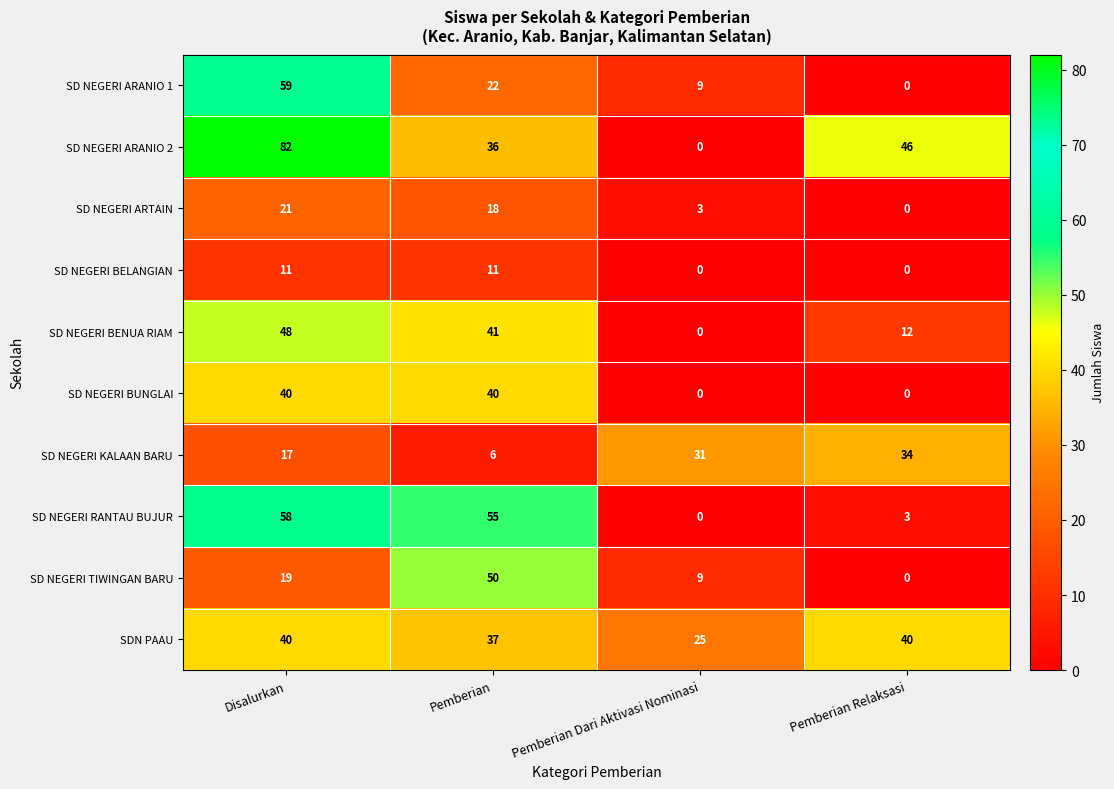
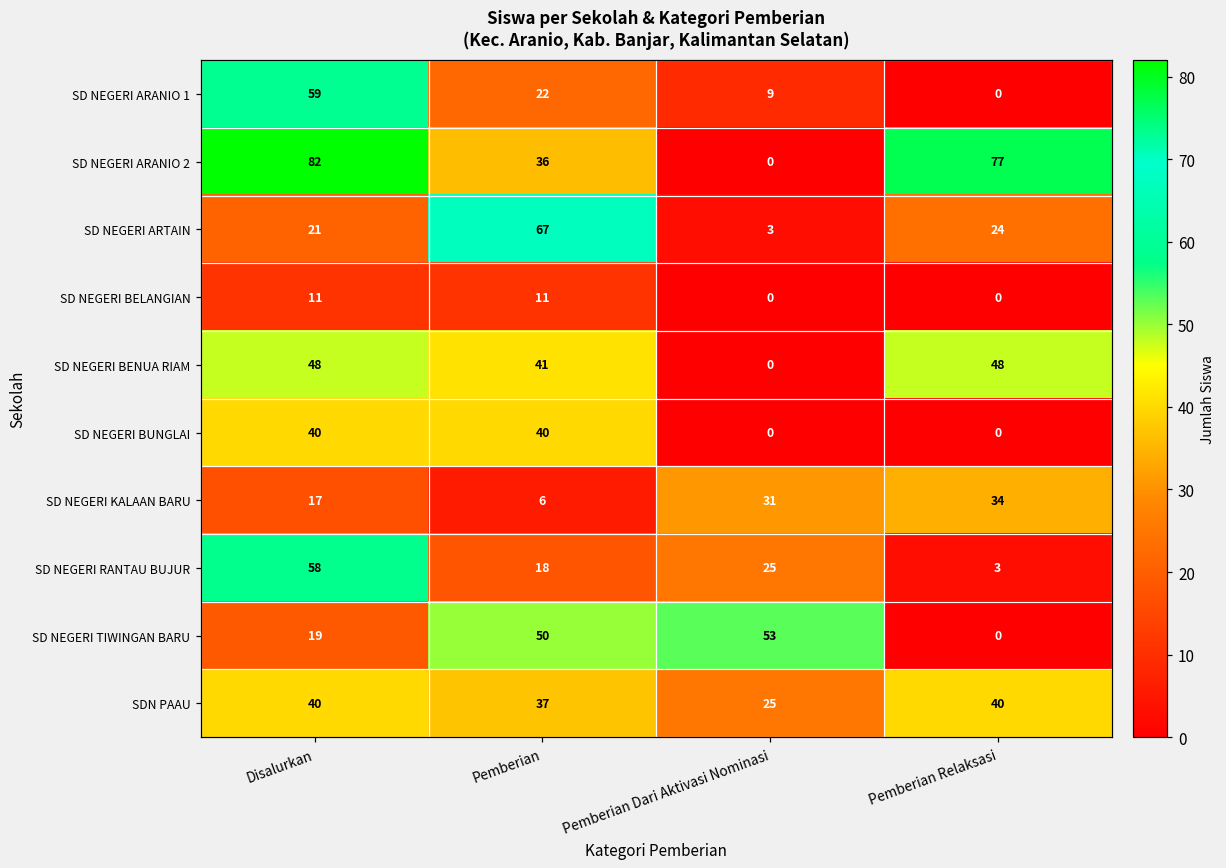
SD NEGERI ARANIO 2, Pemberian Relaksasi: 46 -> 77
SD NEGERI ARTAIN, Pemberian: 18 -> 67
SD NEGERI ARTAIN, Pemberian Relaksasi: 0 -> 24
SD NEGERI BENUA RIAM, Pemberian Relaksasi: 12 -> 48
SD NEGERI RANTAU BUJUR, Pemberian: 55 -> 18
SD NEGERI RANTAU BUJUR, Pemberian Dari Aktivasi Nominasi: 0 -> 25
SD NEGERI TIWINGAN BARU, Pemberian Dari Aktivasi Nominasi: 9 -> 53
